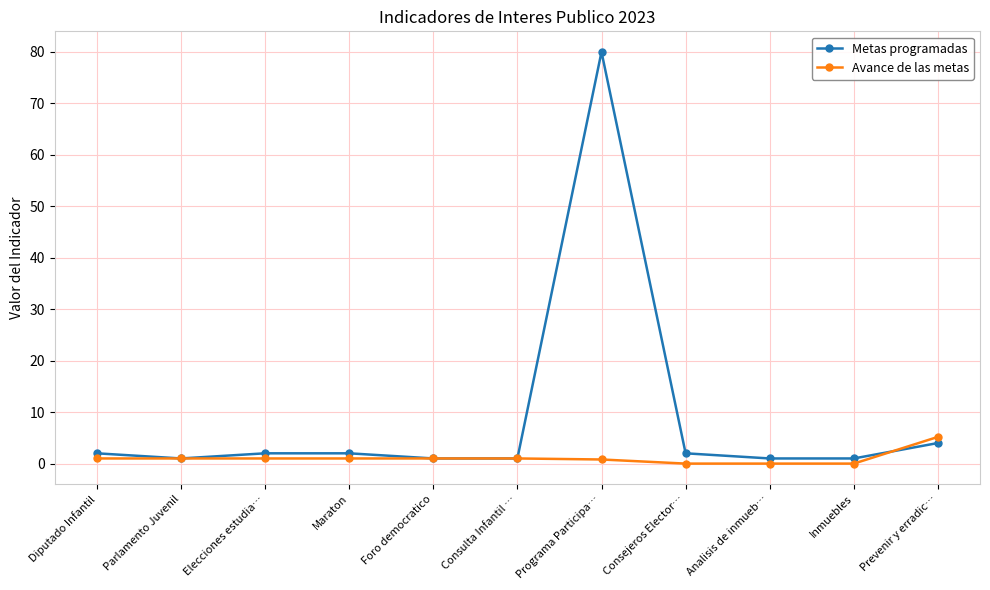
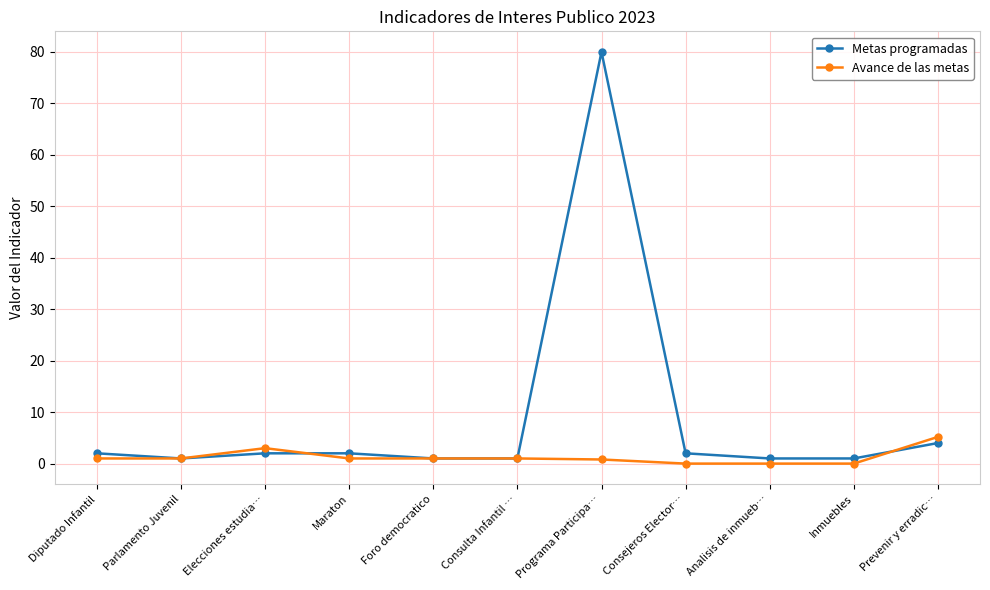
Avance de las metas, Elecciones estudia…: 1 -> 3
